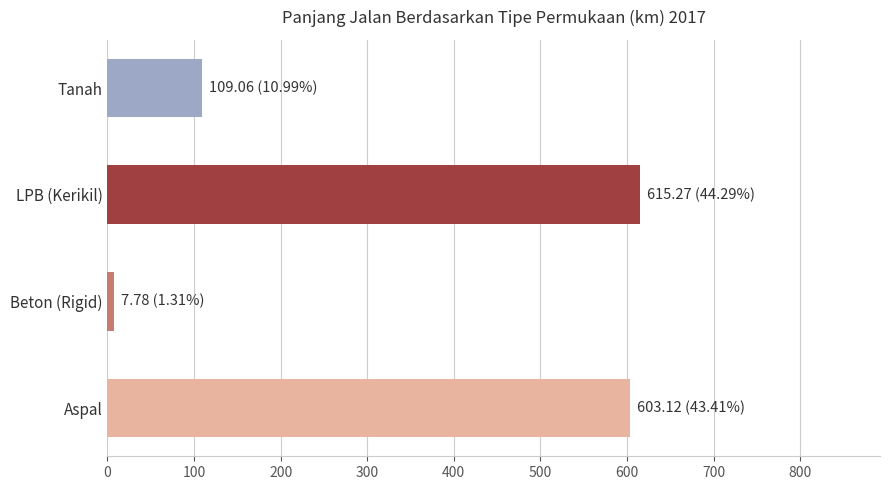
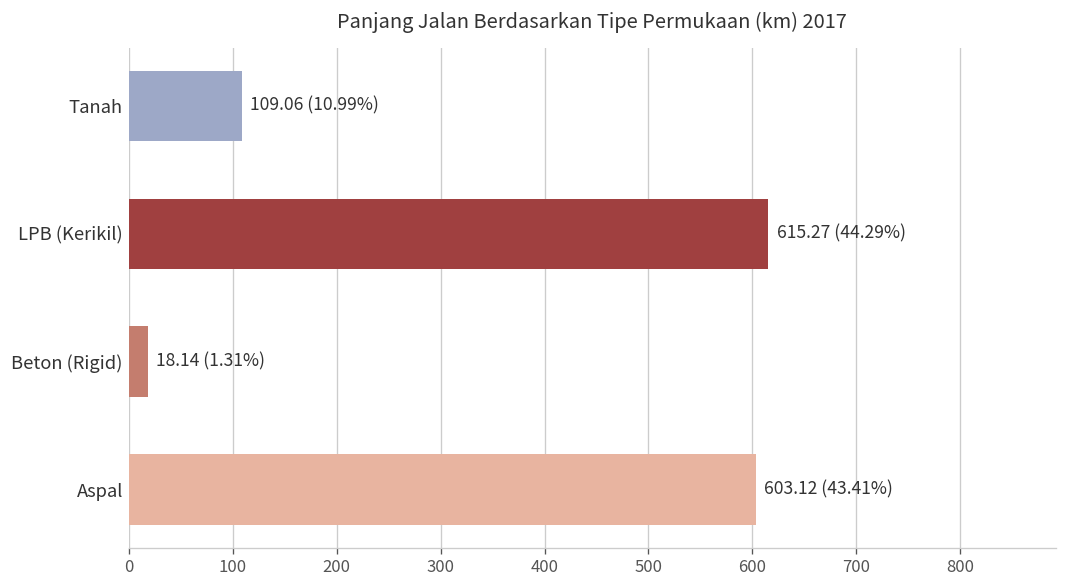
Beton (Rigid): 7.78 -> 18.14
